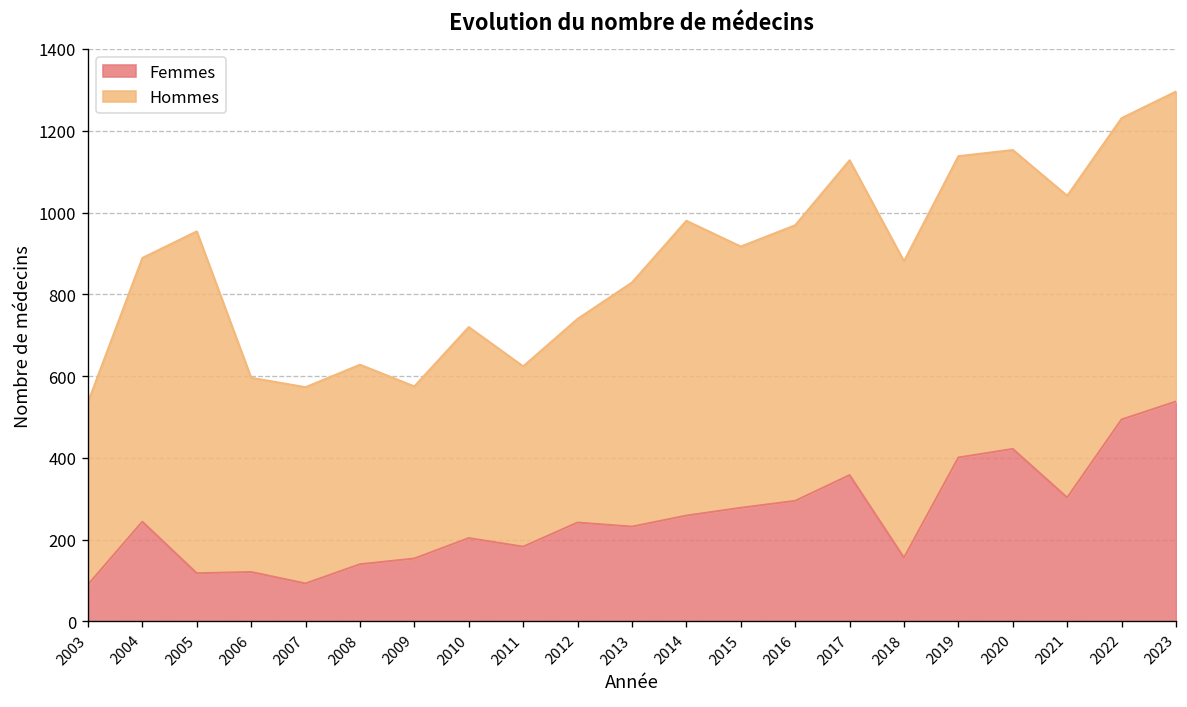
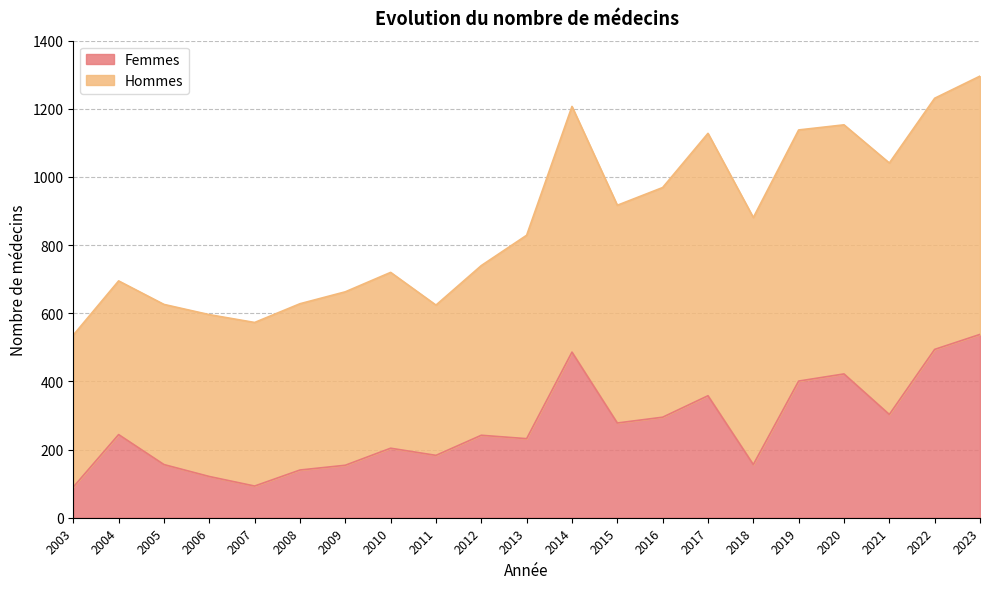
Hommes, 2004: 650 -> 450
Femmes, 2005: 120 -> 160
Hommes, 2005: 840 -> 470
Hommes, 2009: 420 -> 510
Femmes, 2014: 260 -> 490
